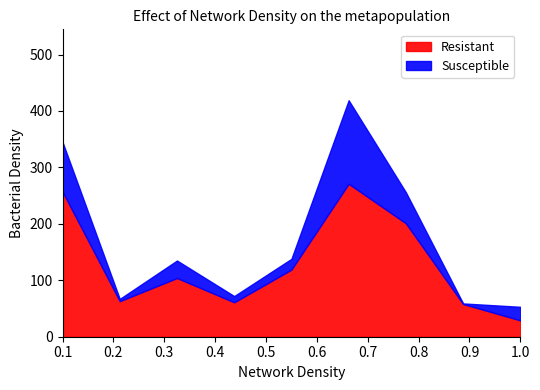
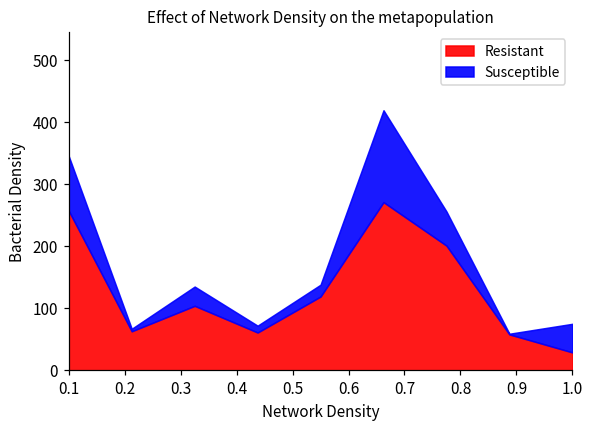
Susceptible, 1.0: 20 -> 50
